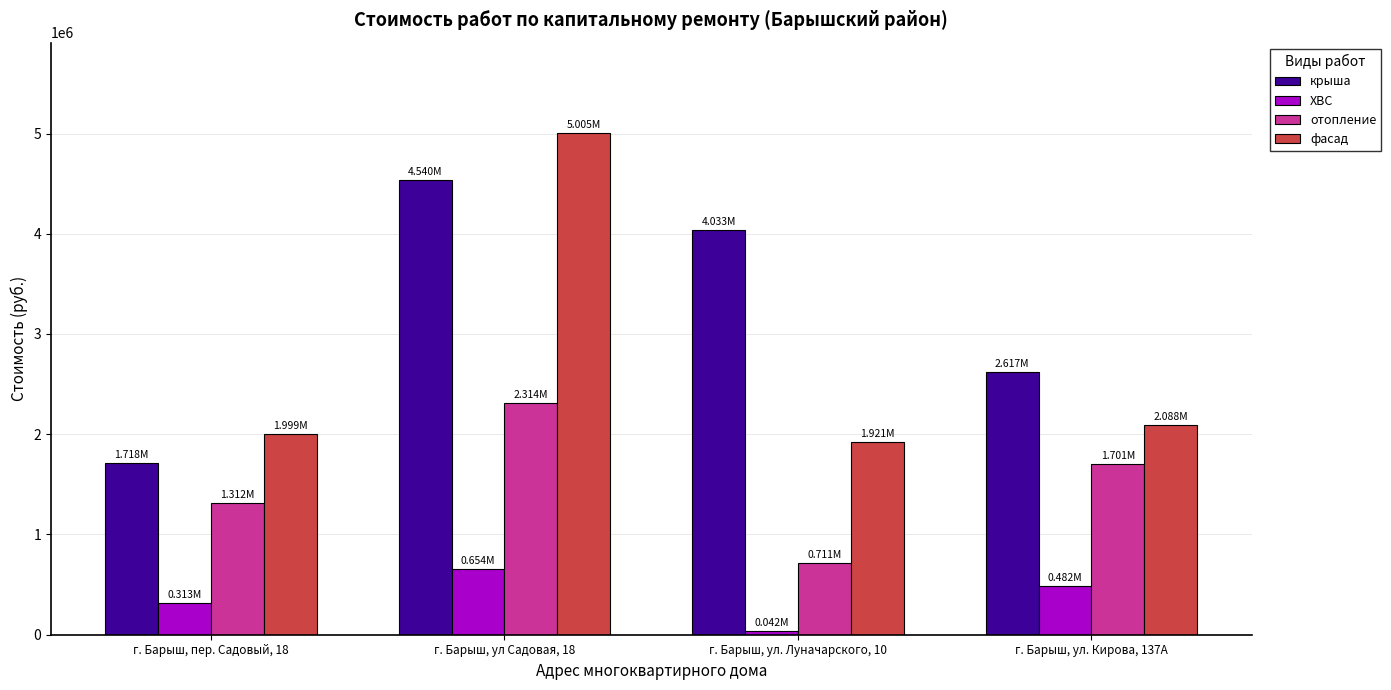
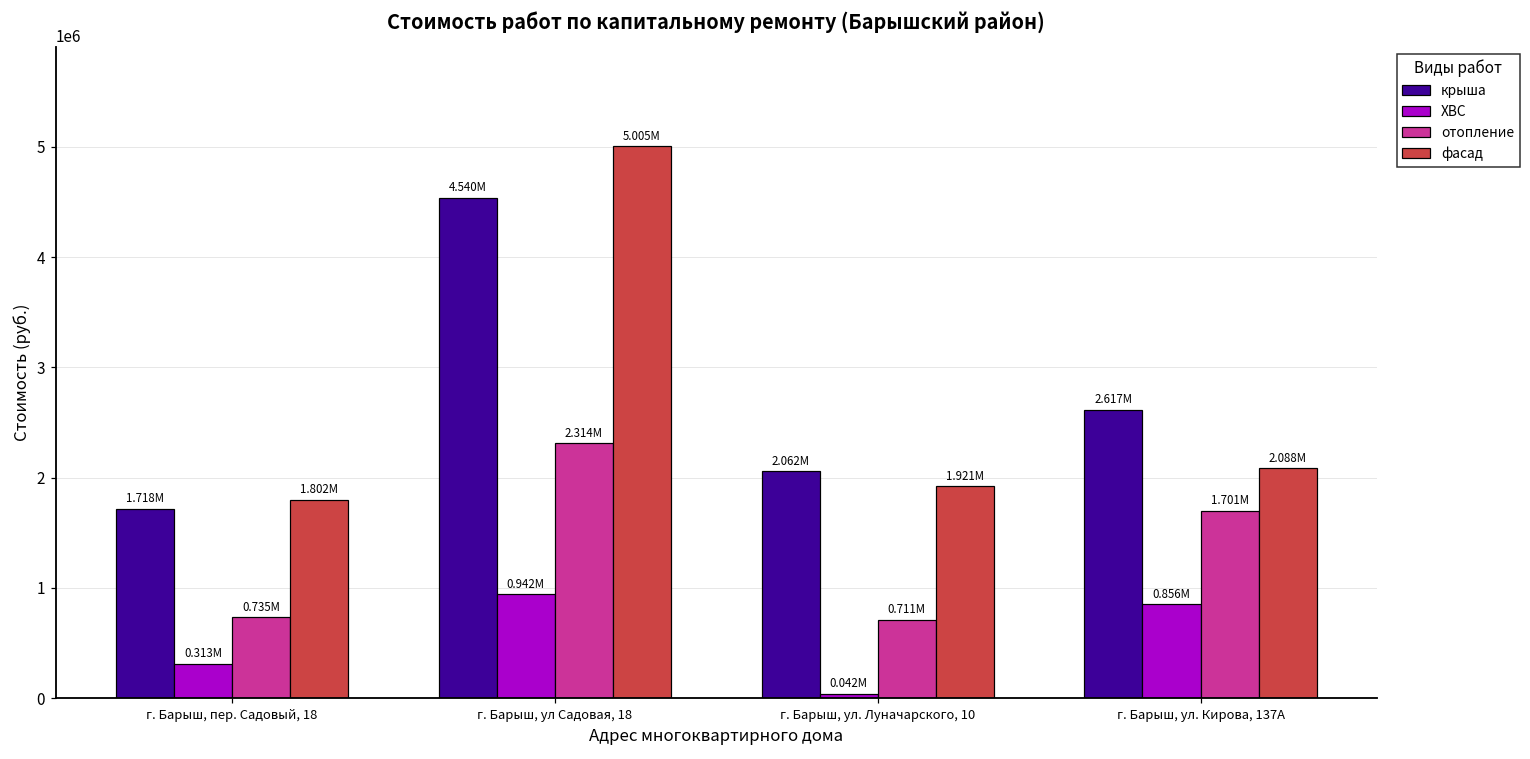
отопление, г. Барыш, пер. Садовый, 18: 1.312M -> 0.735M
фасад, г. Барыш, пер. Садовый, 18: 1.999M -> 1.802M
ХВС, г. Барыш, ул Садовая, 18: 0.654M -> 0.942M
крыша, г. Барыш, ул. Луначарского, 10: 4.033M -> 2.062M
ХВС, г. Барыш, ул. Кирова, 137А: 0.482M -> 0.856M
